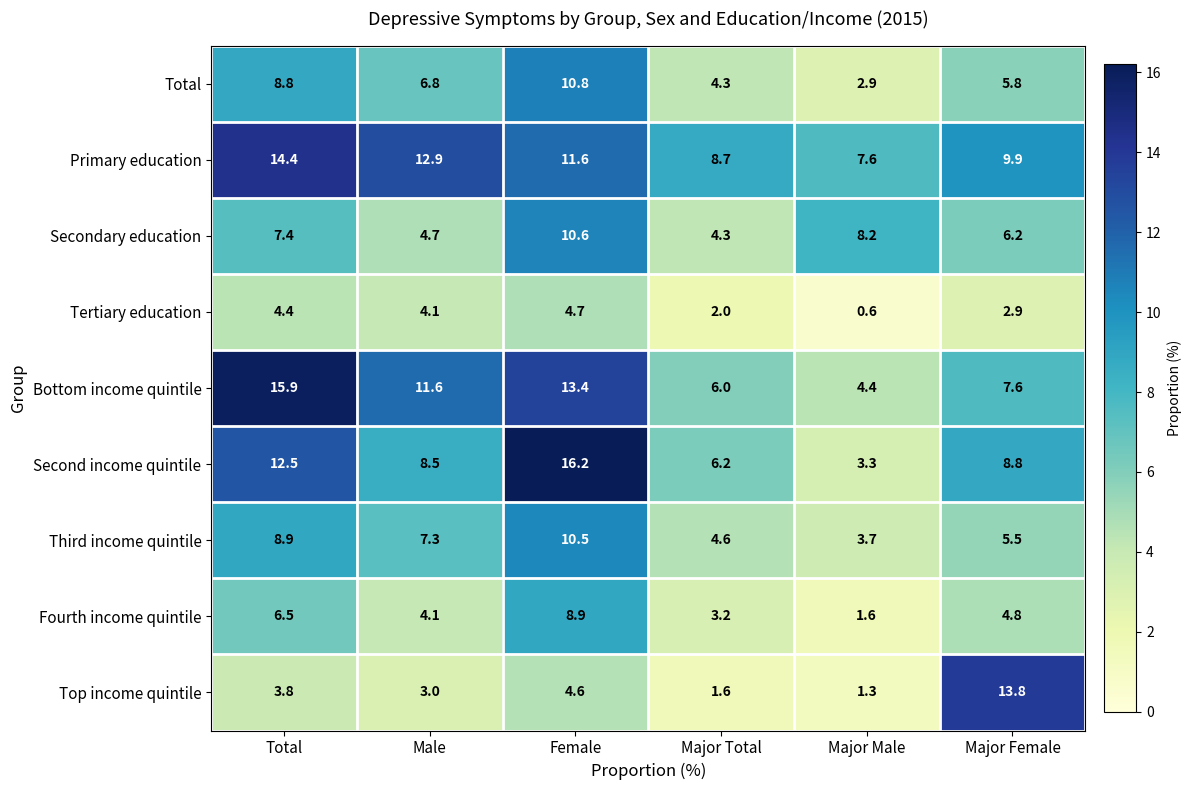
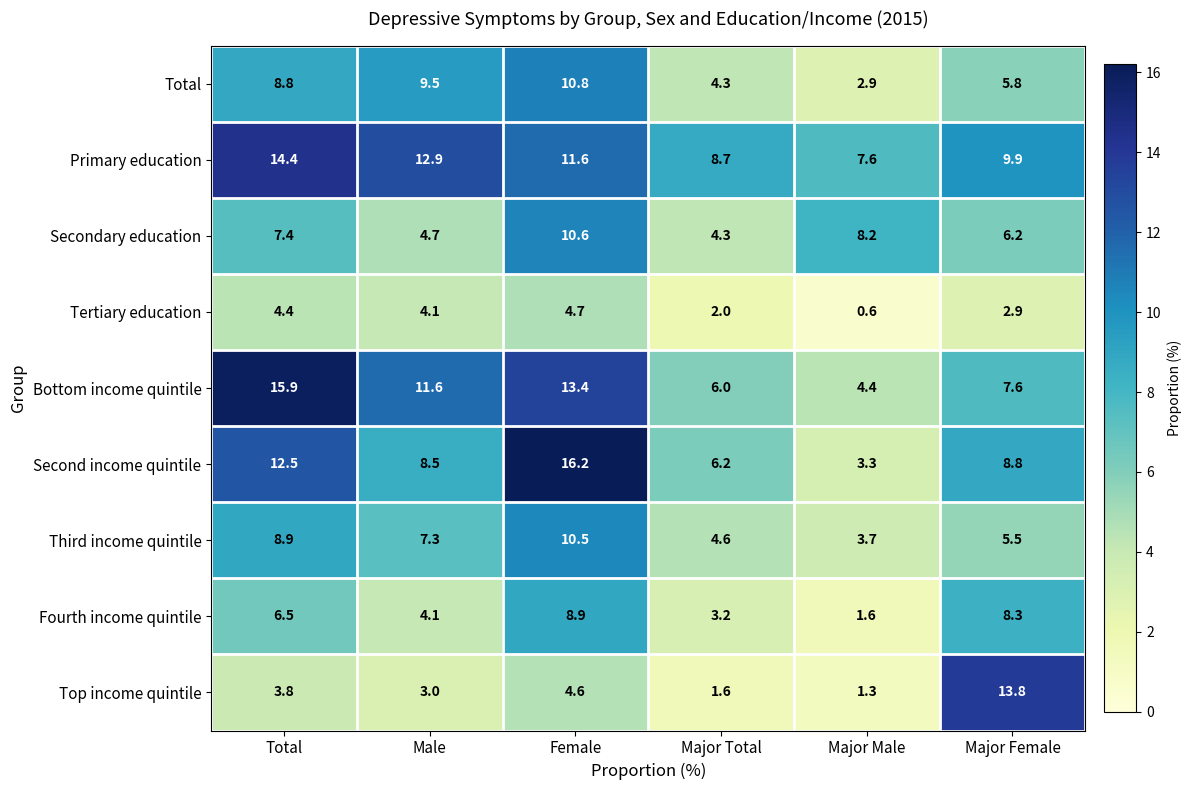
Total, Male: 6.8 -> 9.5
Fourth income quintile, Major Female: 4.8 -> 8.3
